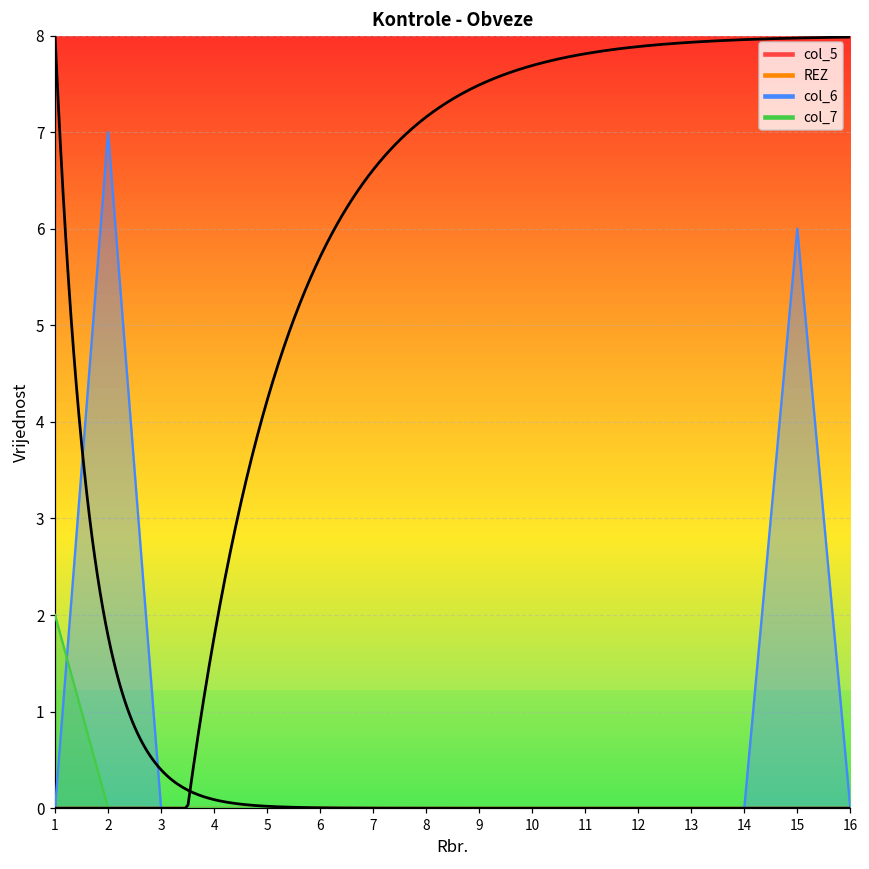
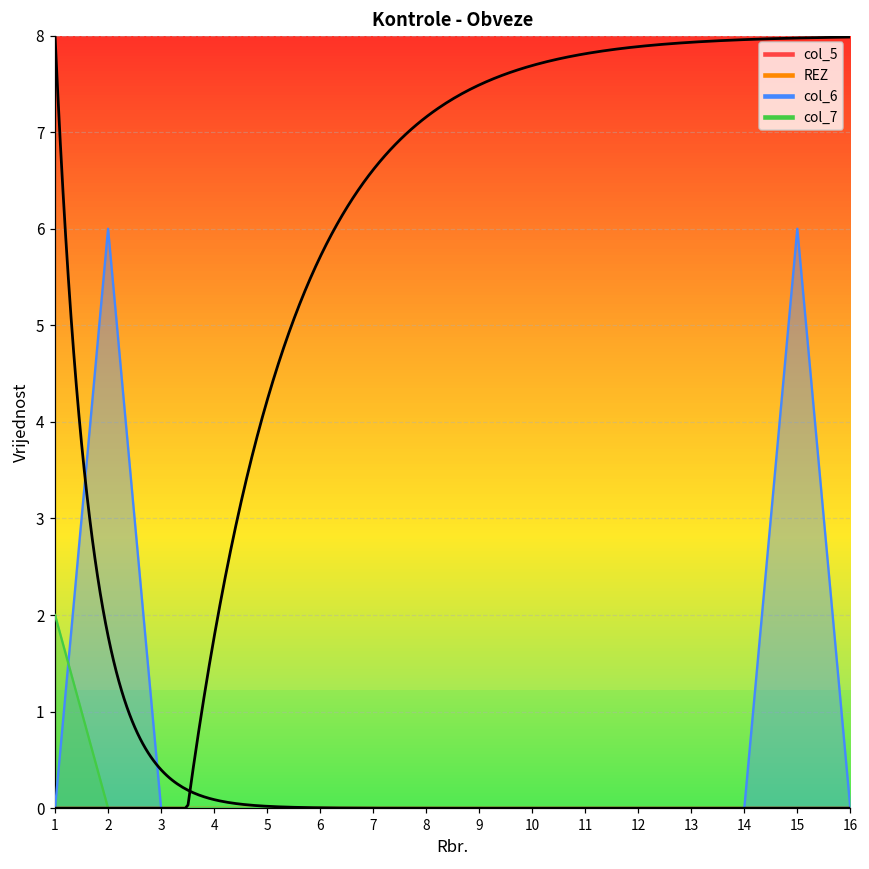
col_6, 2: 7 -> 6
